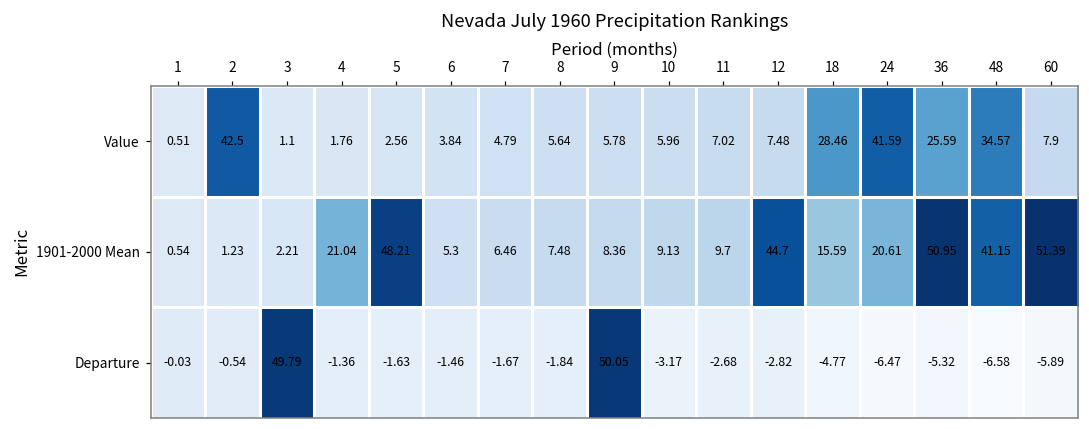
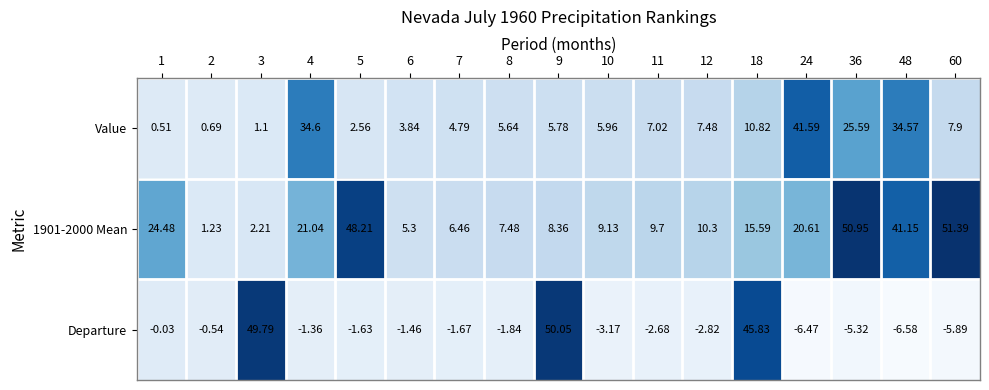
Value, 2: 42.5 -> 0.69
Value, 4: 1.76 -> 34.6
Value, 18: 28.46 -> 10.82
1901-2000 Mean, 1: 0.54 -> 24.48
1901-2000 Mean, 12: 44.7 -> 10.3
Departure, 18: -4.77 -> 45.83
